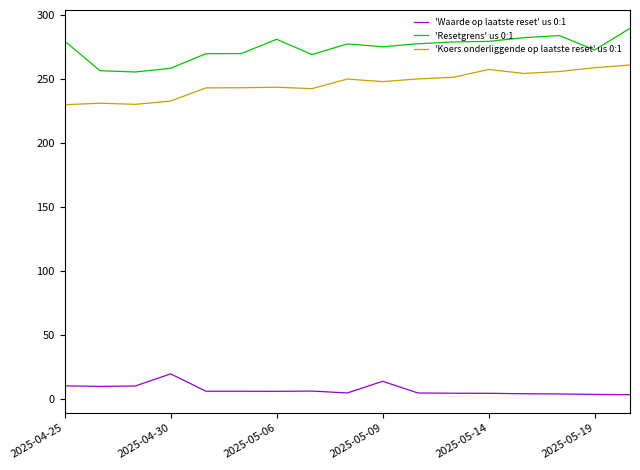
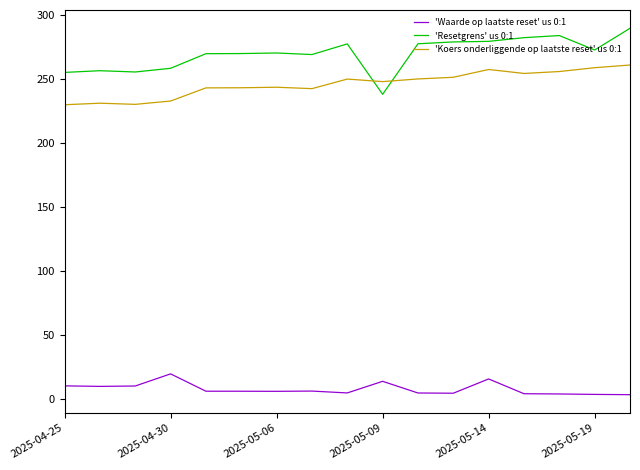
'Resetgrens' us 0:1, 2025-04-25: 280 -> 255
'Resetgrens' us 0:1, 2025-05-06: 281 -> 271
'Resetgrens' us 0:1, 2025-05-09: 276 -> 238
'Waarde op laatste reset' us 0:1, 2025-05-14: 4 -> 15
